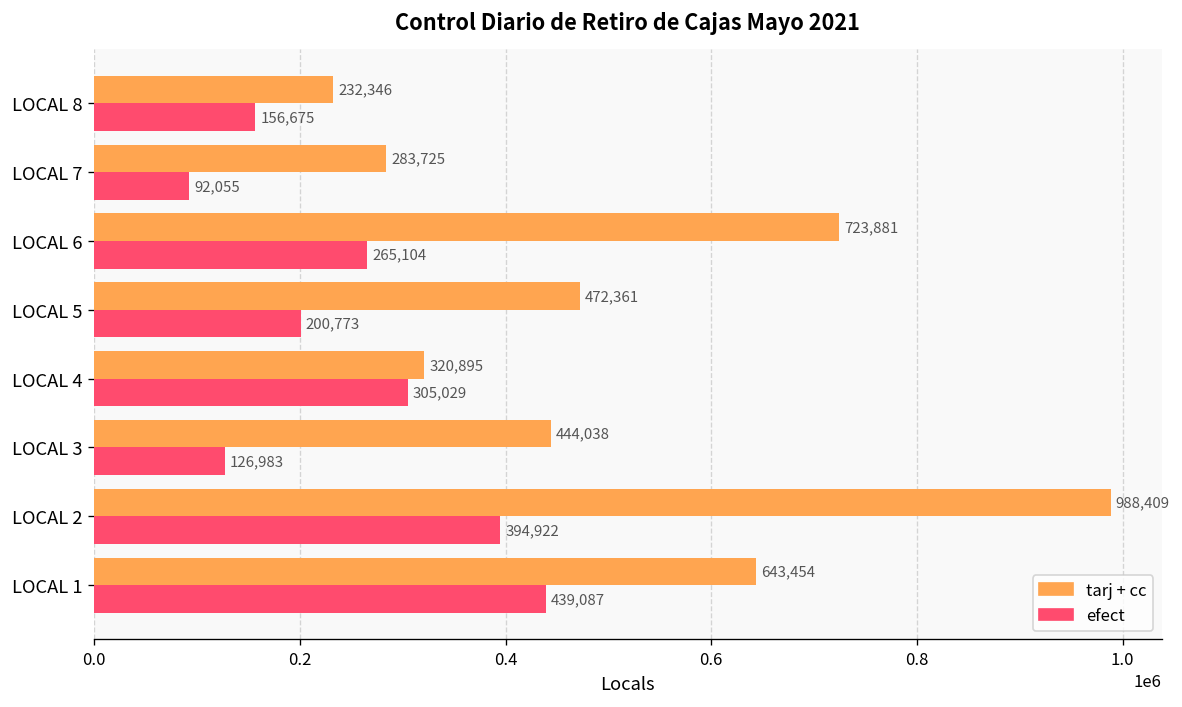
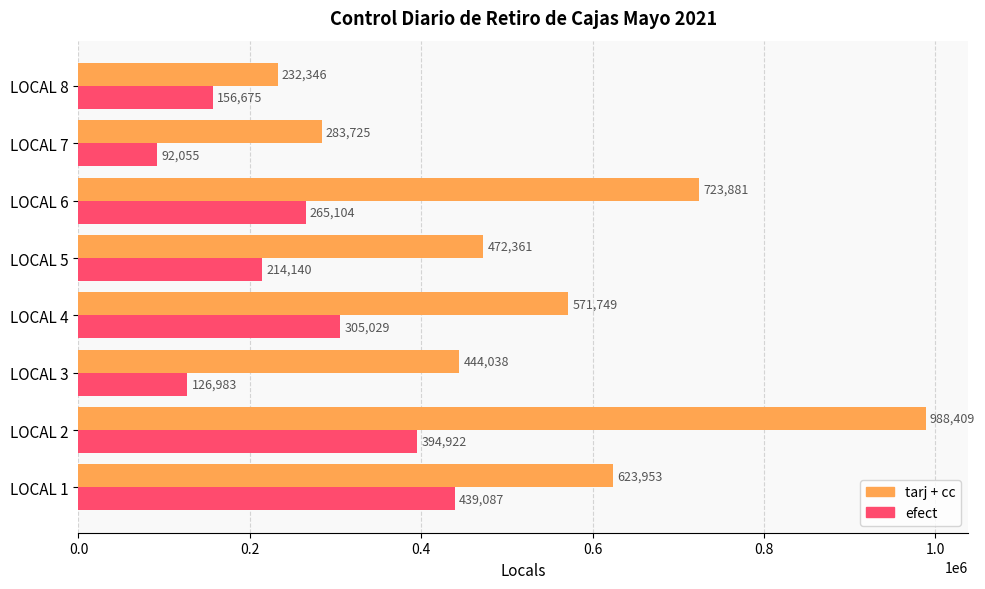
efect, LOCAL 5: 200,773 -> 214,140
tarj + cc, LOCAL 4: 320,895 -> 571,749
tarj + cc, LOCAL 1: 643,454 -> 623,953
